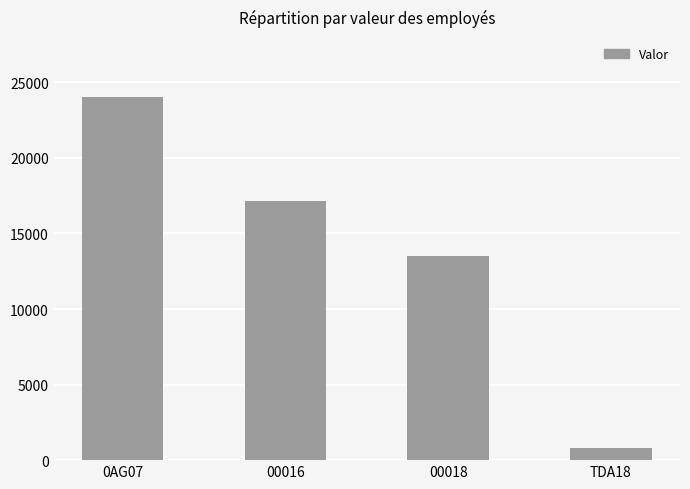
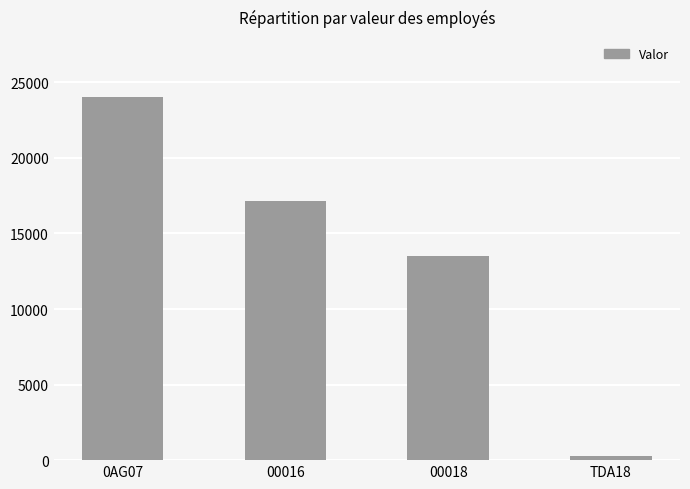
TDA18: 800 -> 300
